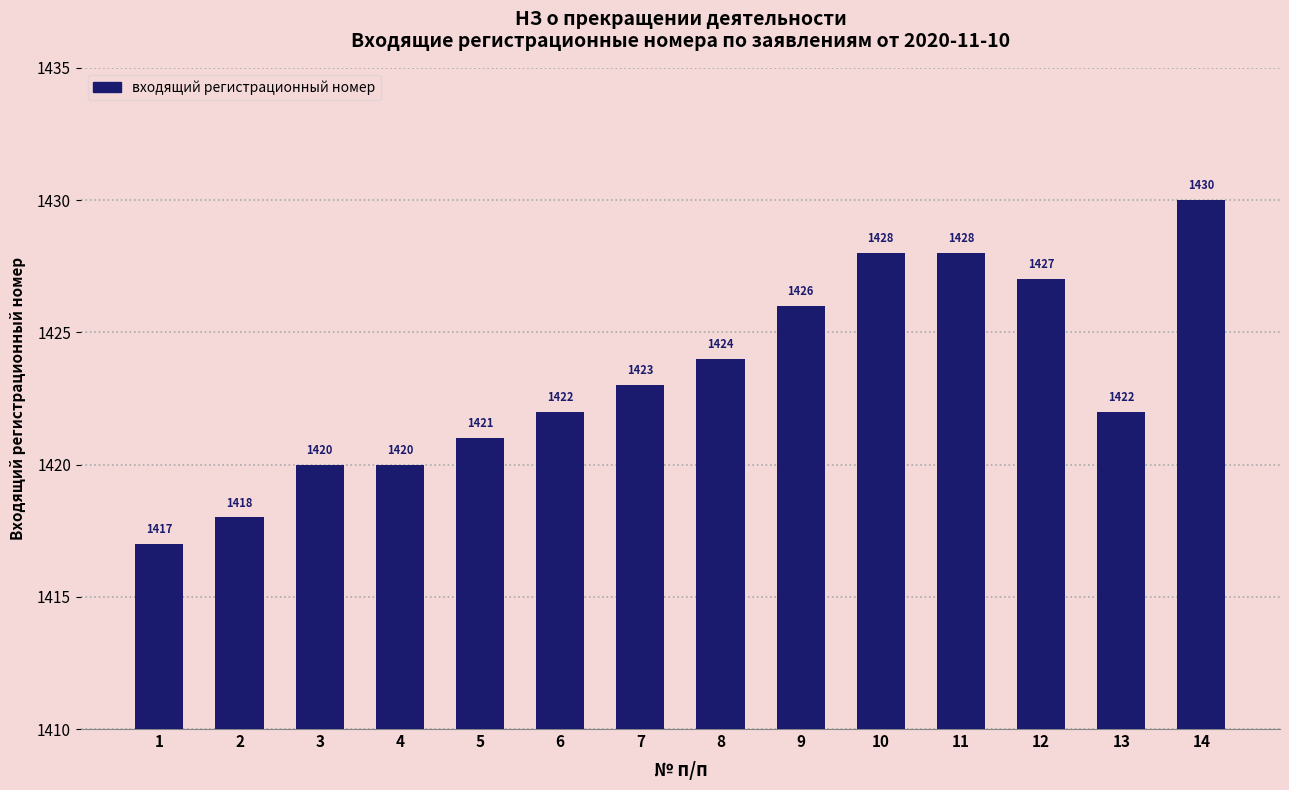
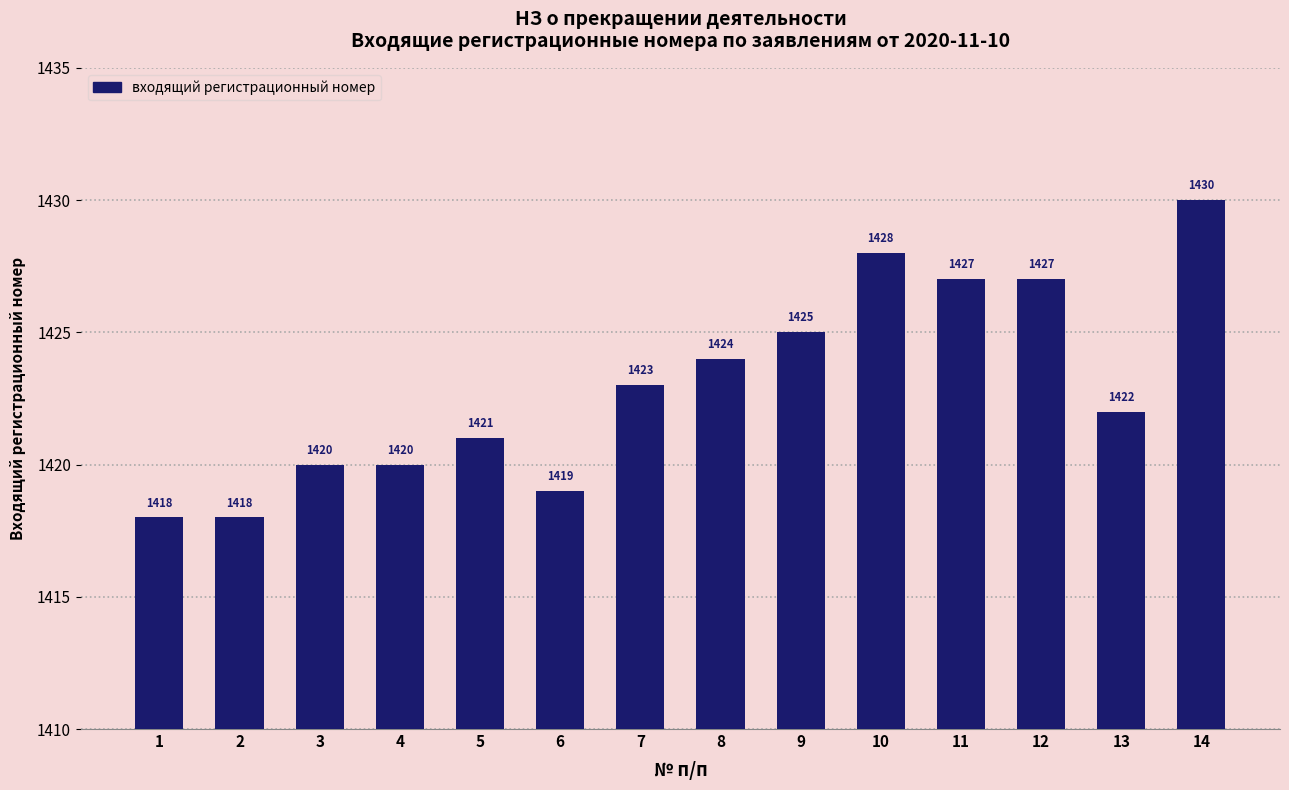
1: 1417 -> 1418
6: 1422 -> 1419
9: 1426 -> 1425
11: 1428 -> 1427
